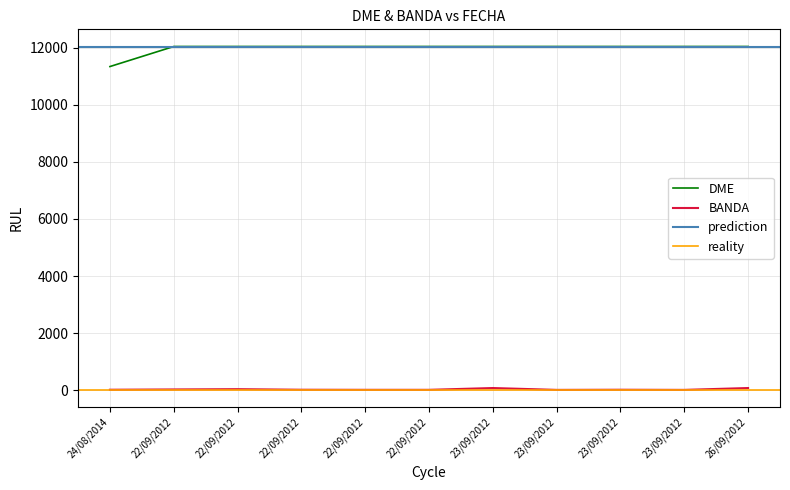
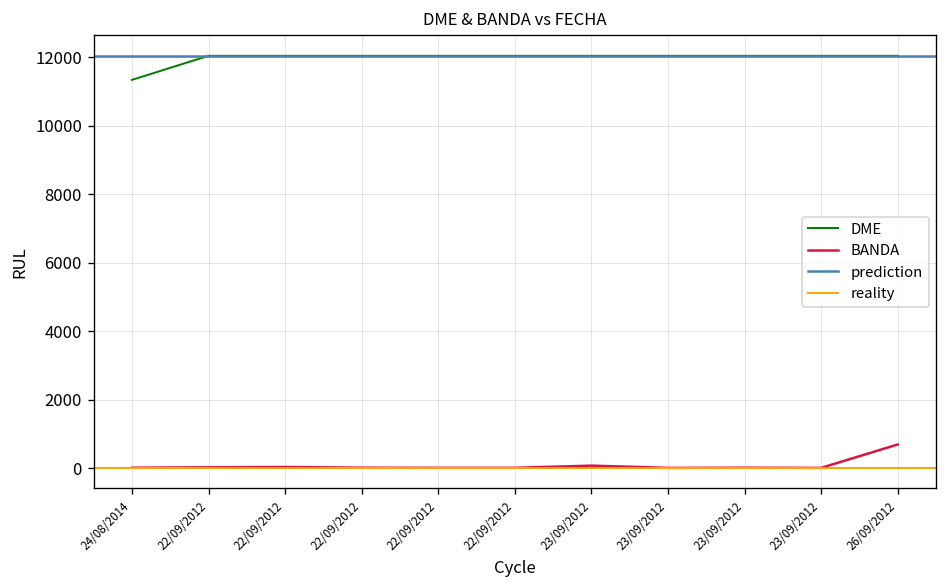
BANDA, 26/09/2012: 100 -> 700
